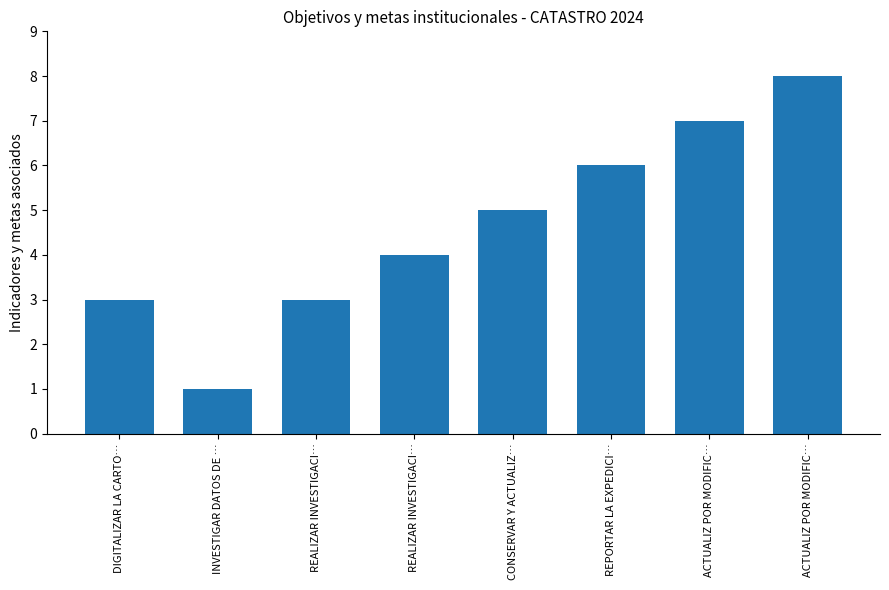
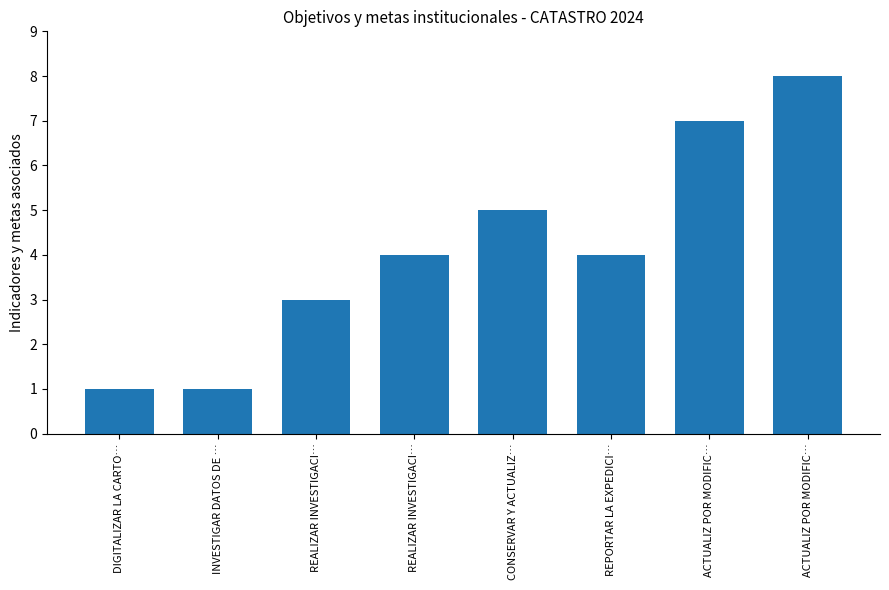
DIGITALIZAR LA CARTO…: 3 -> 1
REPORTAR LA EXPEDICI…: 6 -> 4
